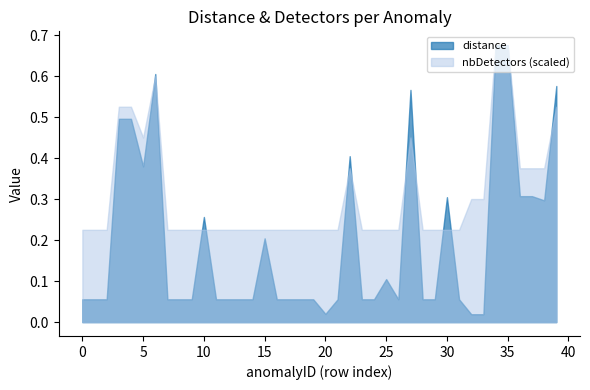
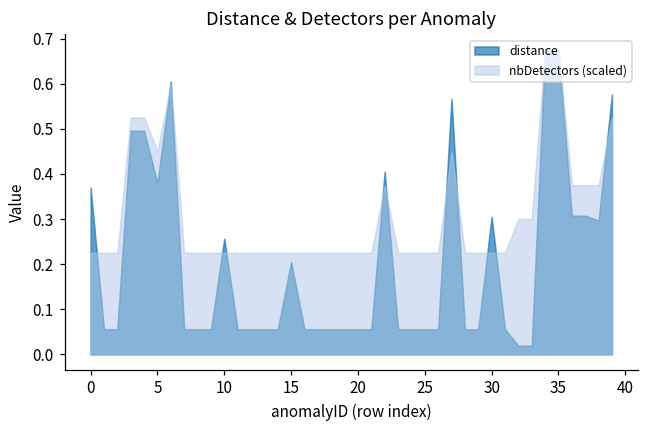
distance, 0: 0.06 -> 0.37
distance, 20: 0.02 -> 0.06
distance, 25: 0.10 -> 0.06
